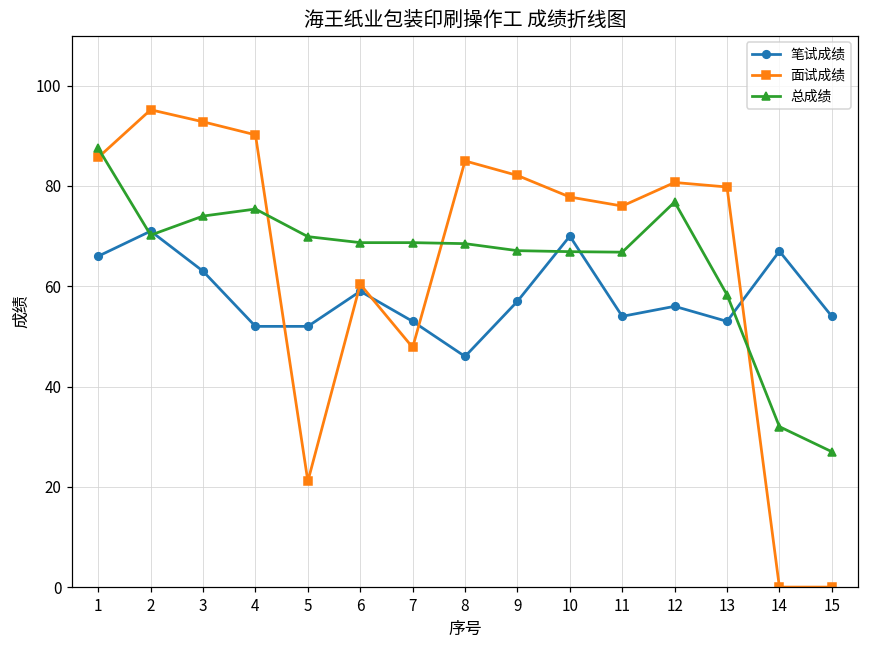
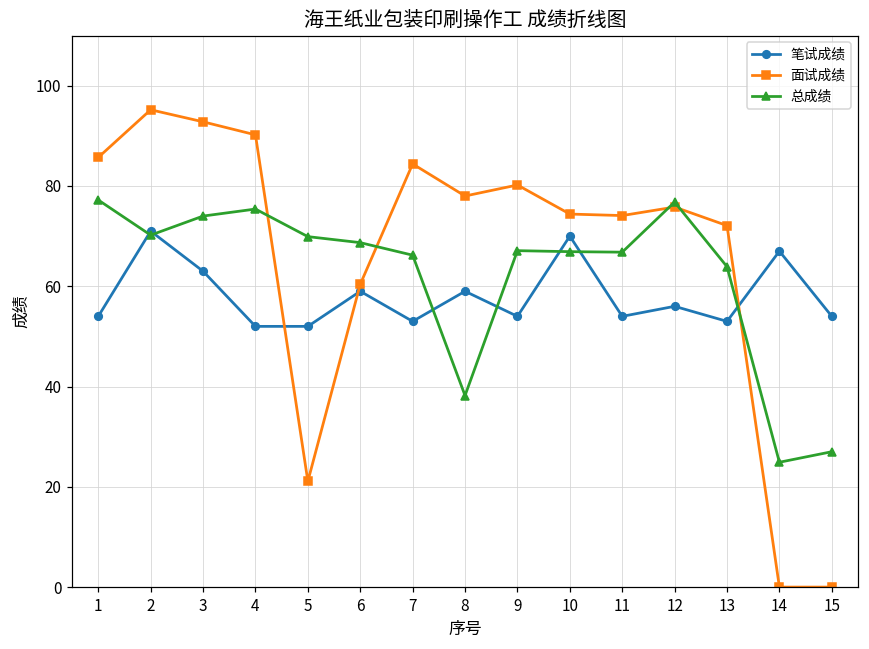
笔试成绩, 1: 66 -> 54
总成绩, 1: 88 -> 77
面试成绩, 7: 48 -> 84
总成绩, 7: 69 -> 66
笔试成绩, 8: 46 -> 59
面试成绩, 8: 85 -> 78
总成绩, 8: 69 -> 38
笔试成绩, 9: 57 -> 54
面试成绩, 9: 82 -> 80
面试成绩, 10: 78 -> 74
面试成绩, 11: 76 -> 74
面试成绩, 12: 81 -> 76
面试成绩, 13: 80 -> 72
总成绩, 13: 58 -> 64
总成绩, 14: 32 -> 25
